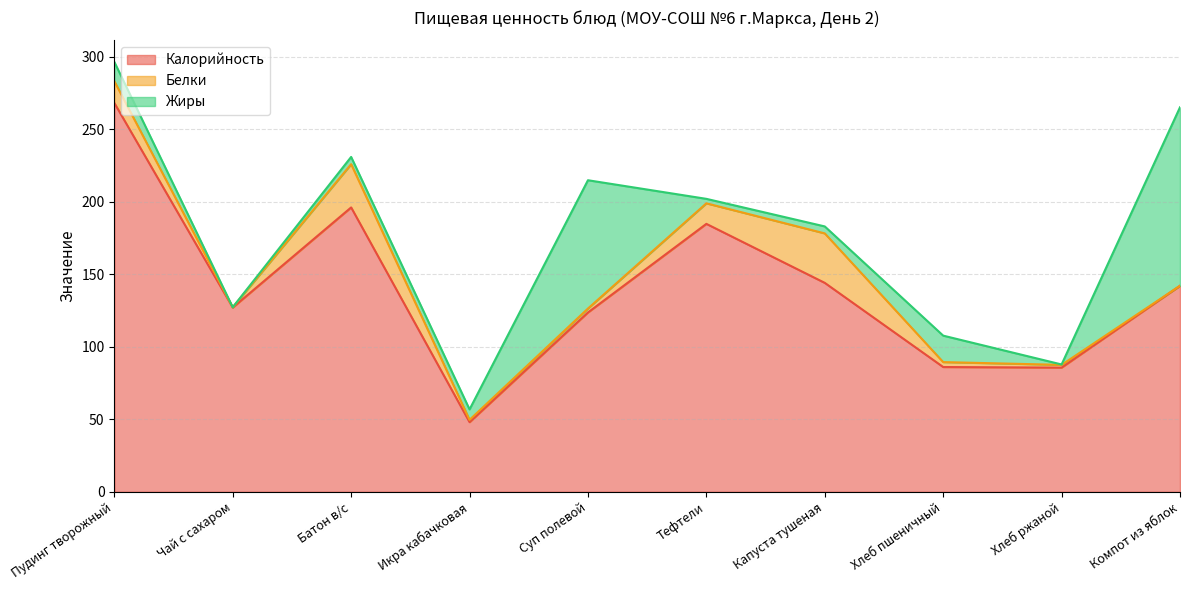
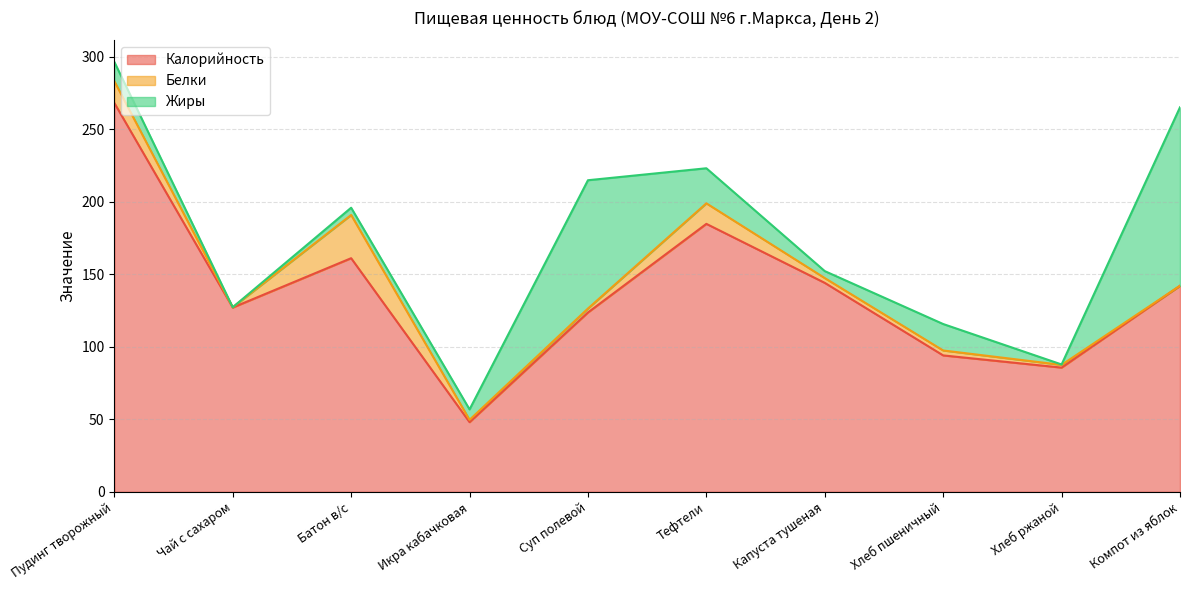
Калорийность, Батон в/с: 196 -> 161
Жиры, Тефтели: 3 -> 24
Белки, Капуста тушеная: 34 -> 3
Калорийность, Хлеб пшеничный: 86 -> 94
